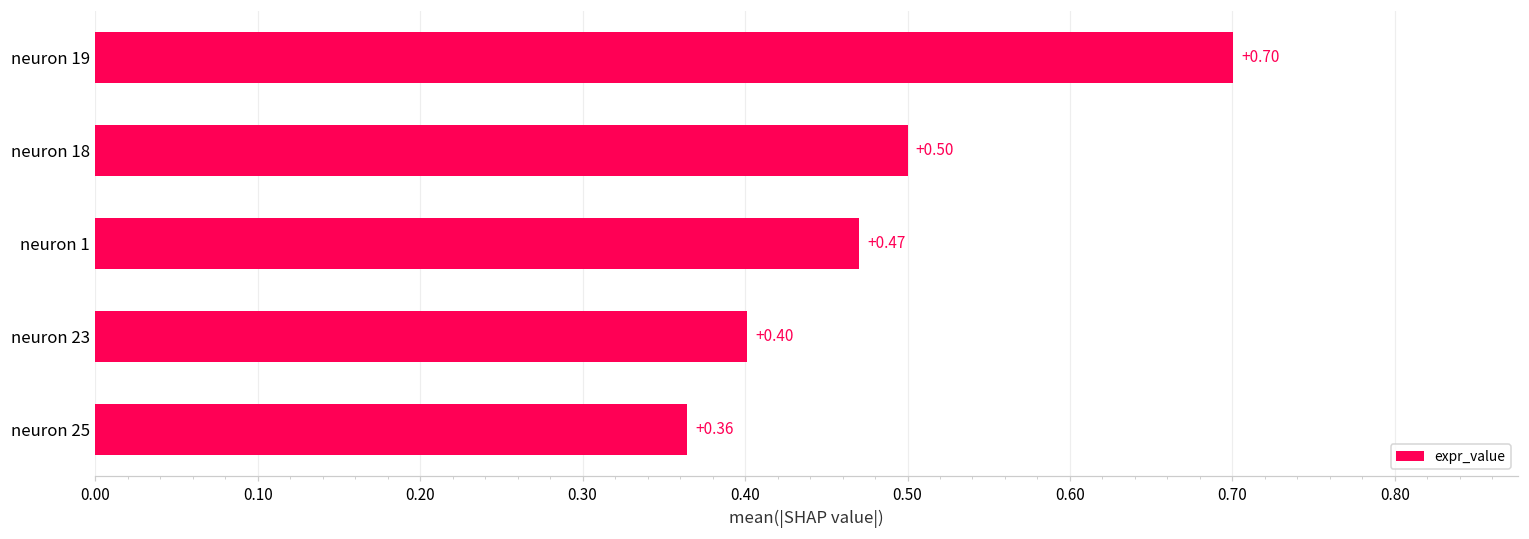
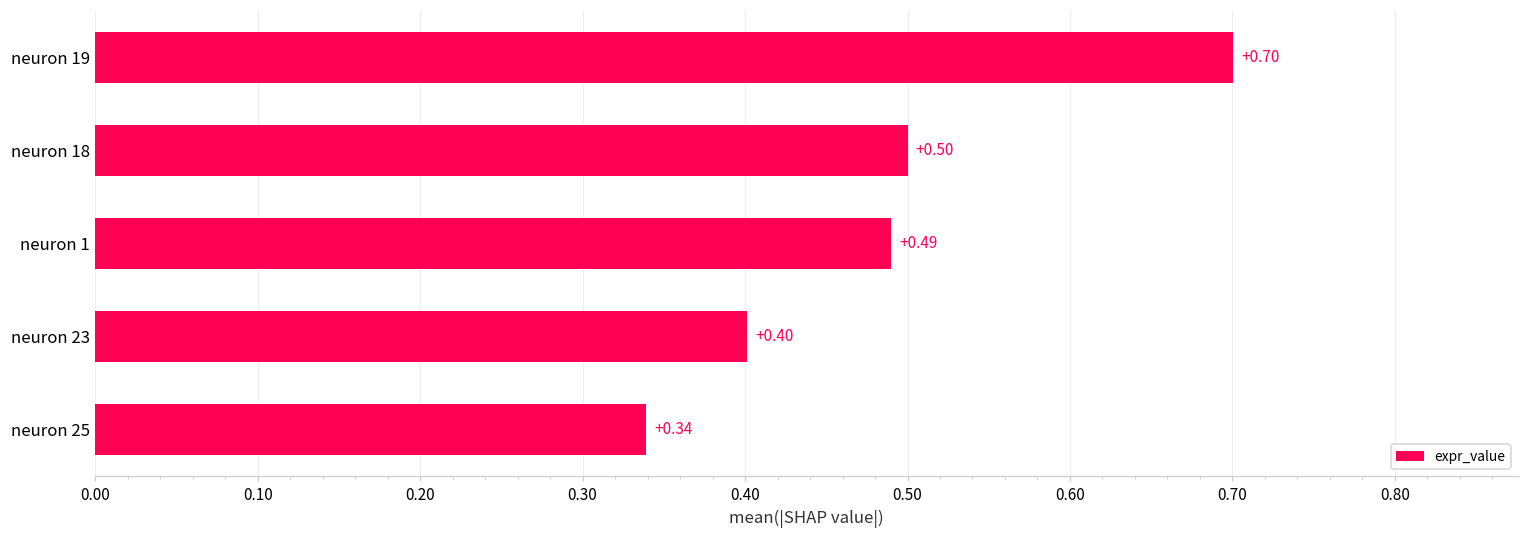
neuron 1: +0.47 -> +0.49
neuron 25: +0.36 -> +0.34
